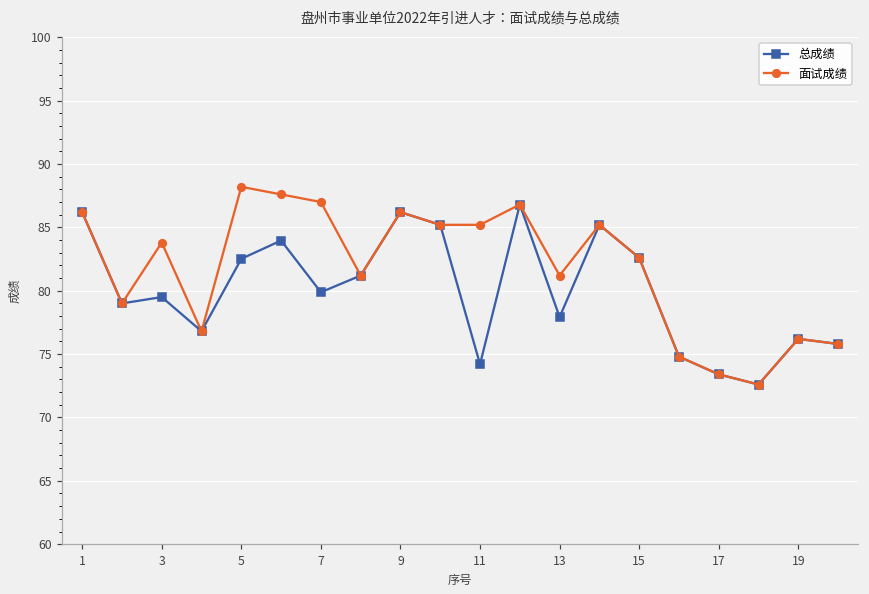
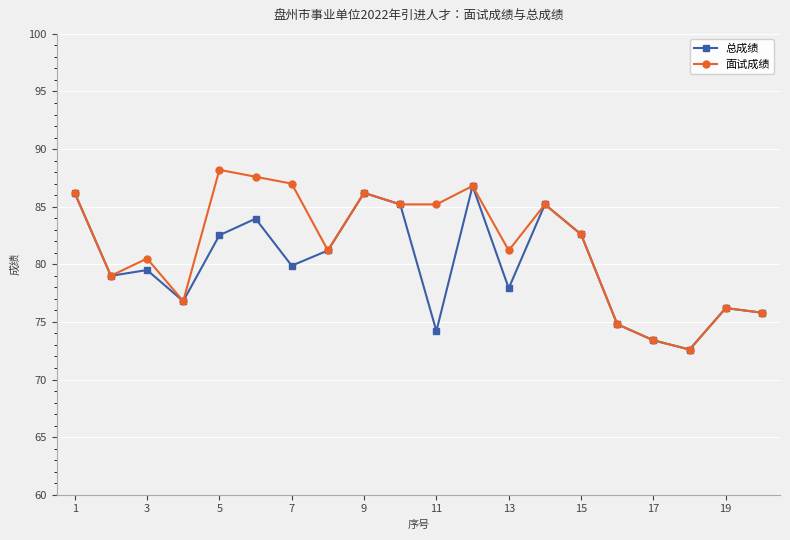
面试成绩, 3: 83.8 -> 80.5
